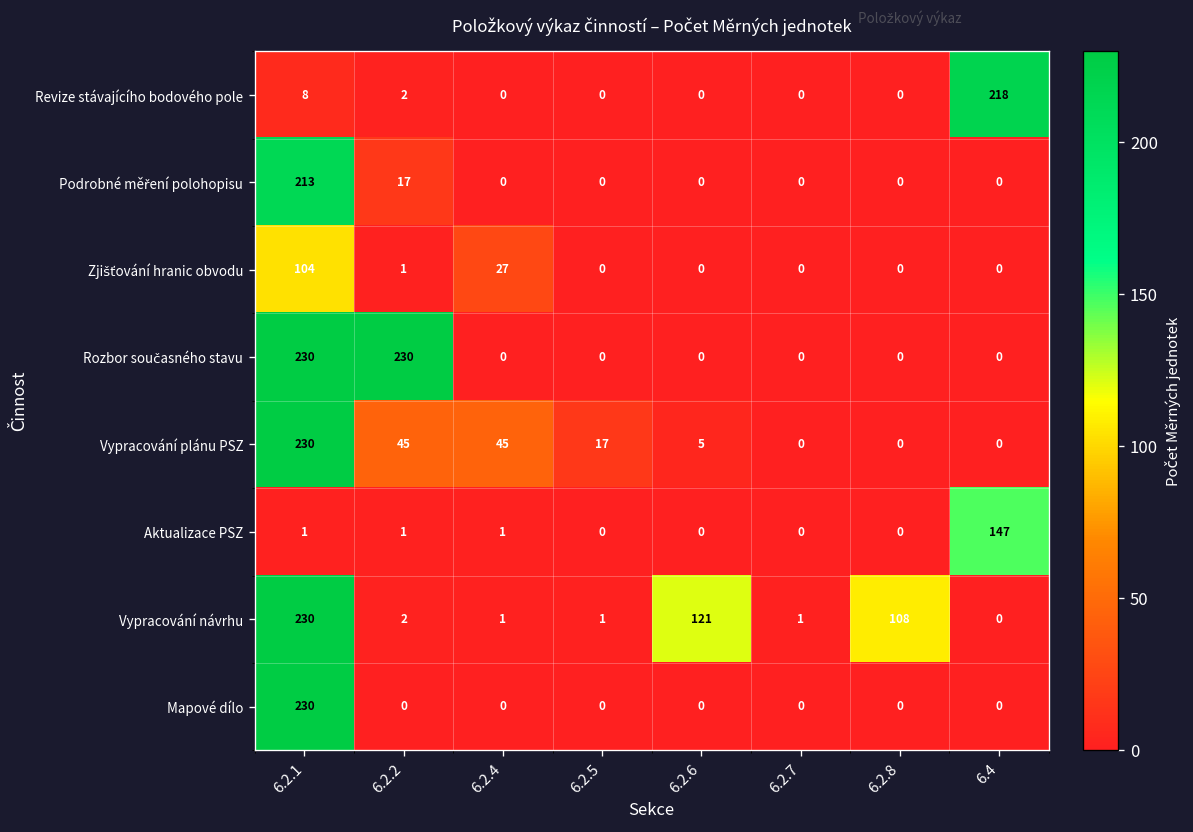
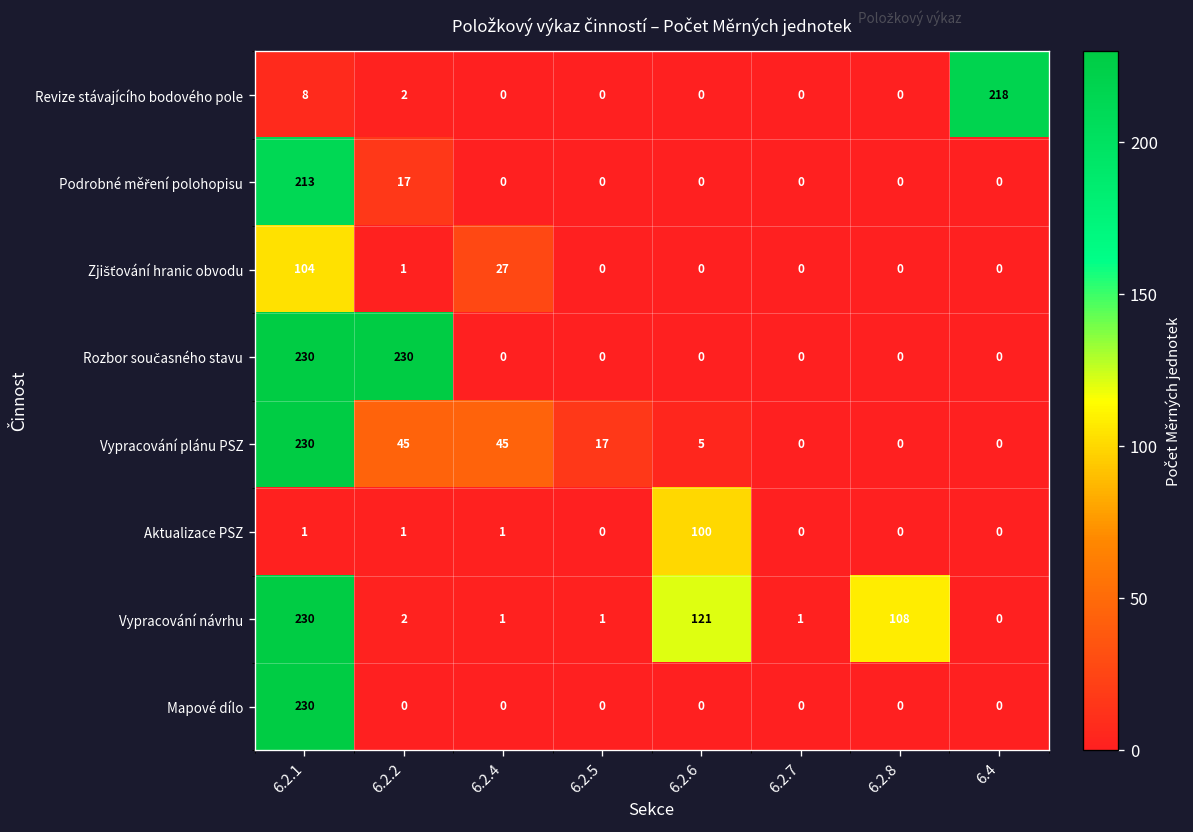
Aktualizace PSZ, 6.2.6: 0 -> 100
Aktualizace PSZ, 6.4: 147 -> 0
